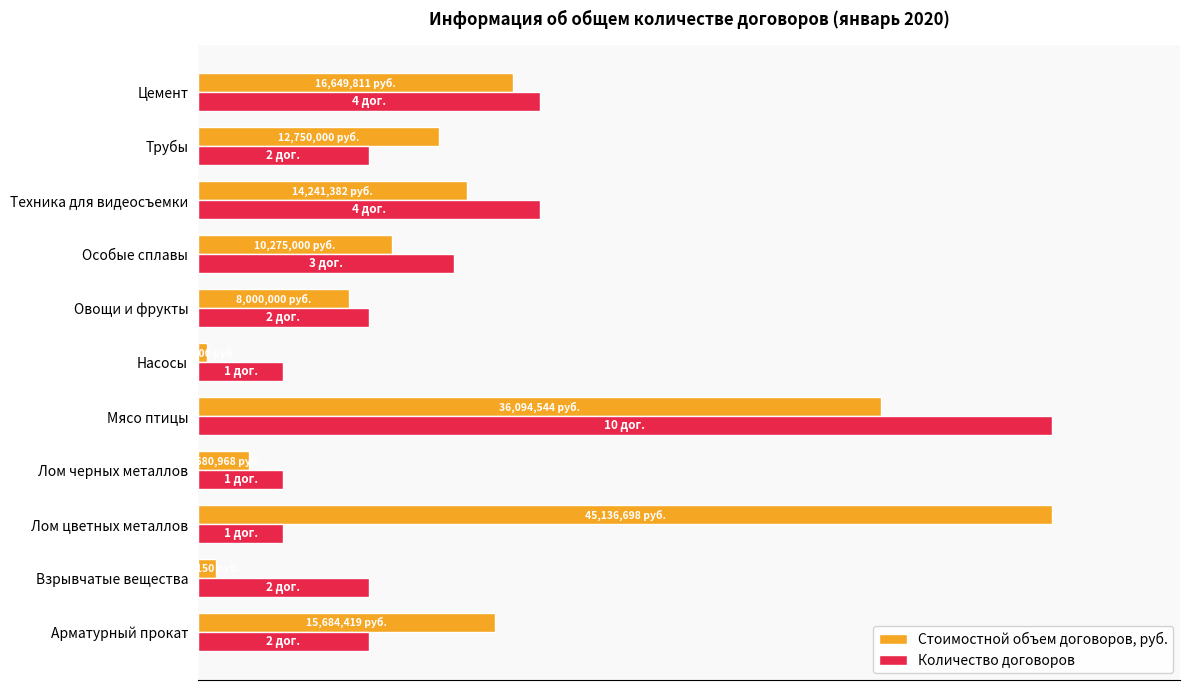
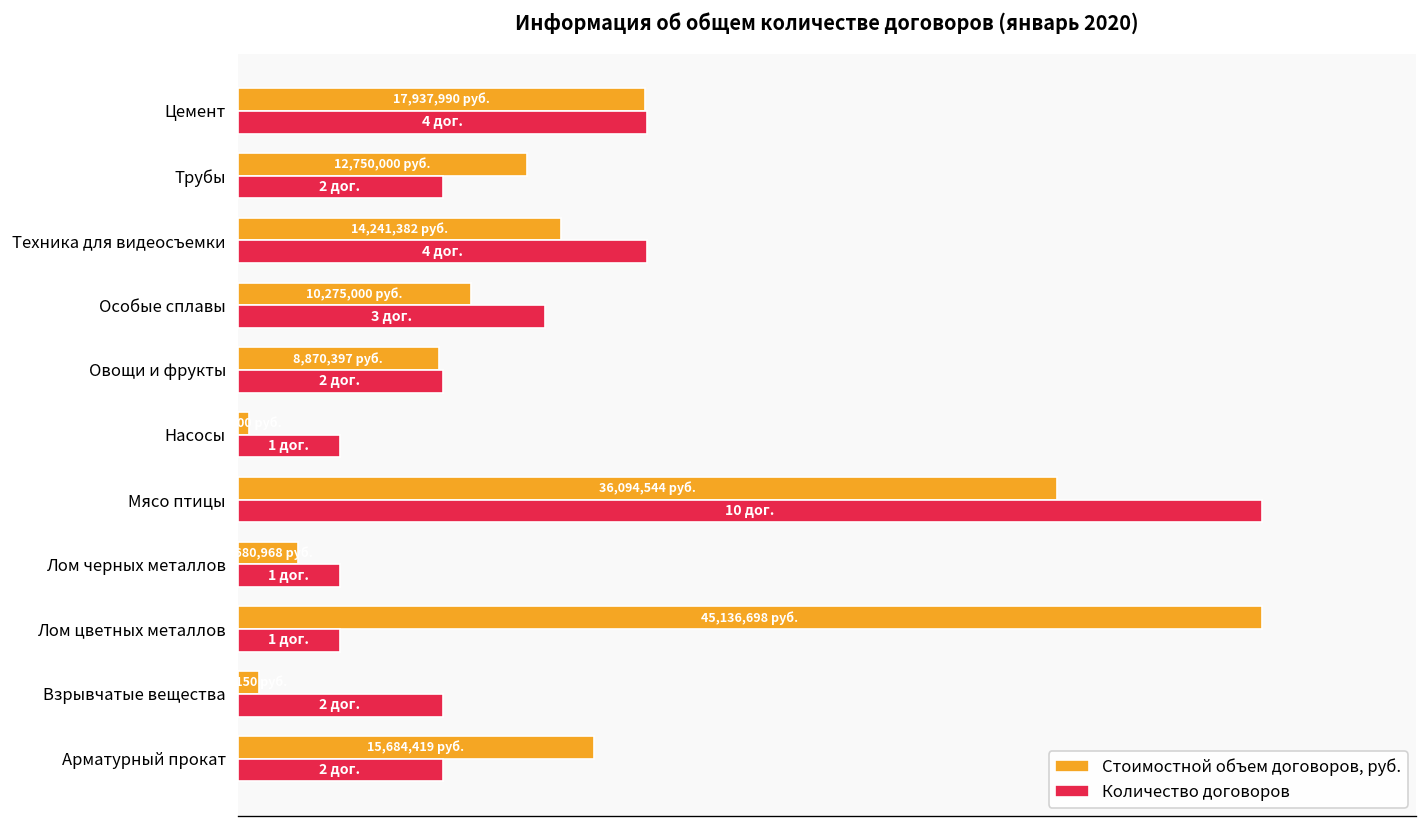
Стоимостной объем договоров, руб., Цемент: 16,649,811 -> 17,937,990
Стоимостной объем договоров, руб., Овощи и фрукты: 8,000,000 -> 8,870,397
